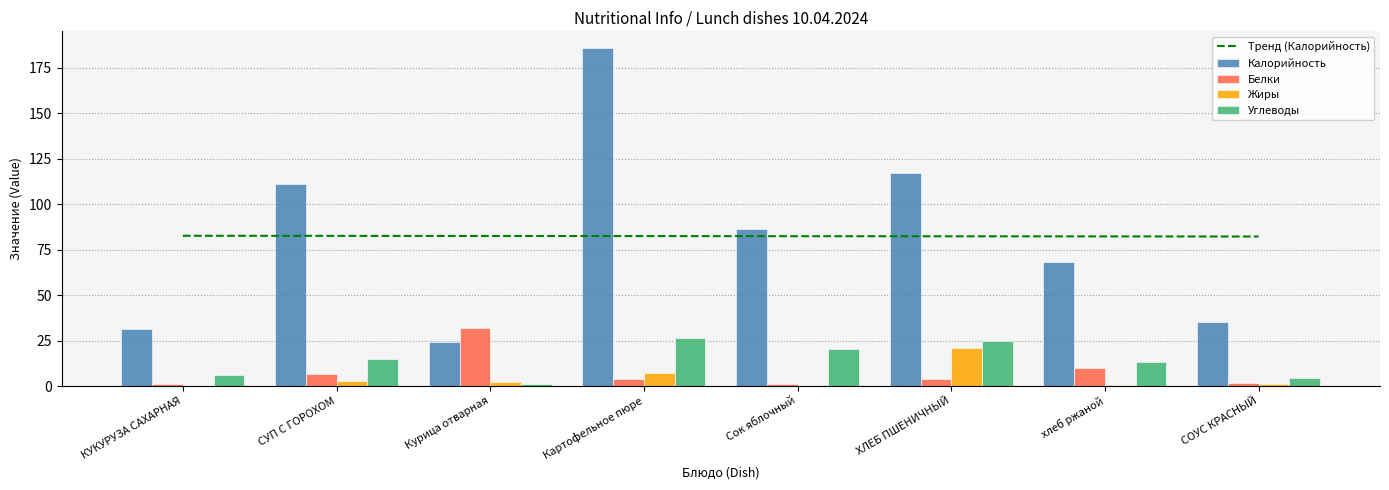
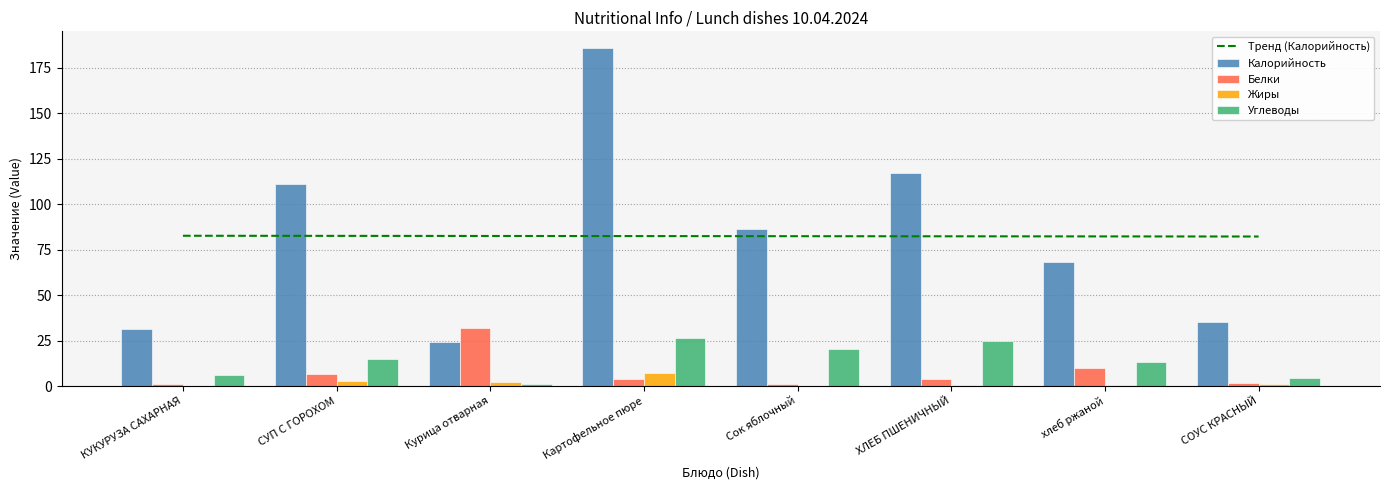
Жиры, ХЛЕБ ПШЕНИЧНЫЙ: 21 -> 0
